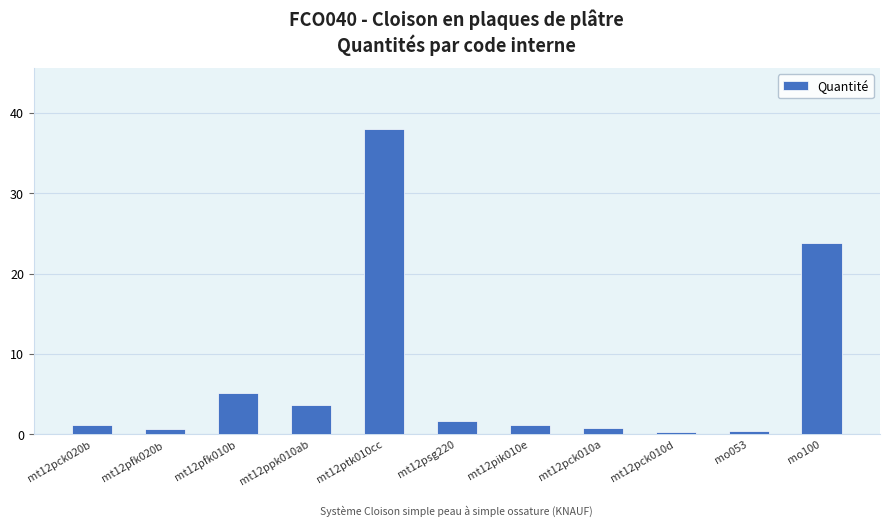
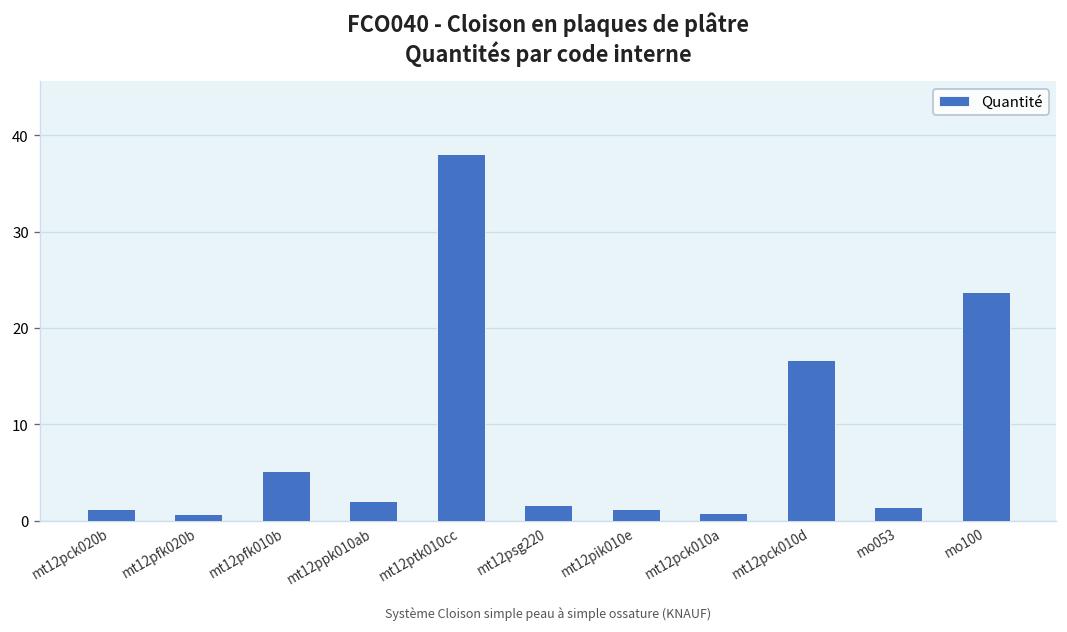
mt12ppk010ab: 4 -> 2
mt12pck010d: 0 -> 17
mo053: 0 -> 1
